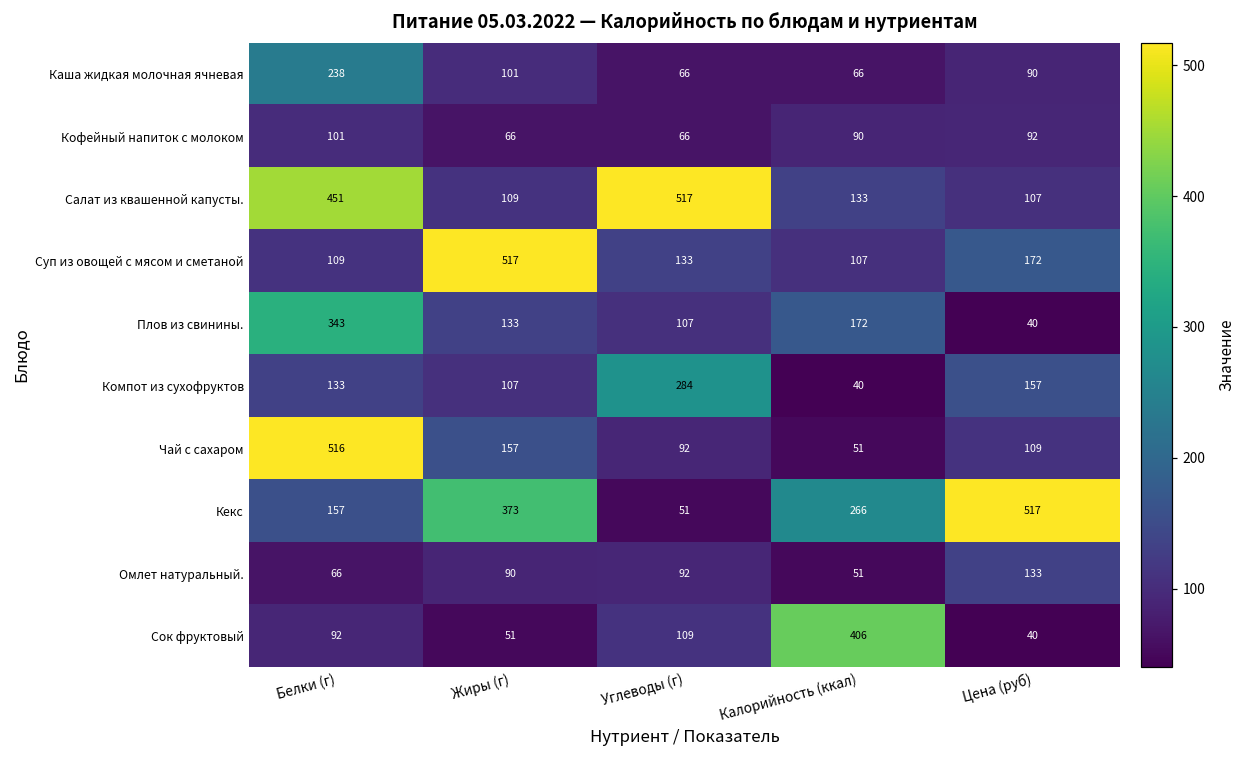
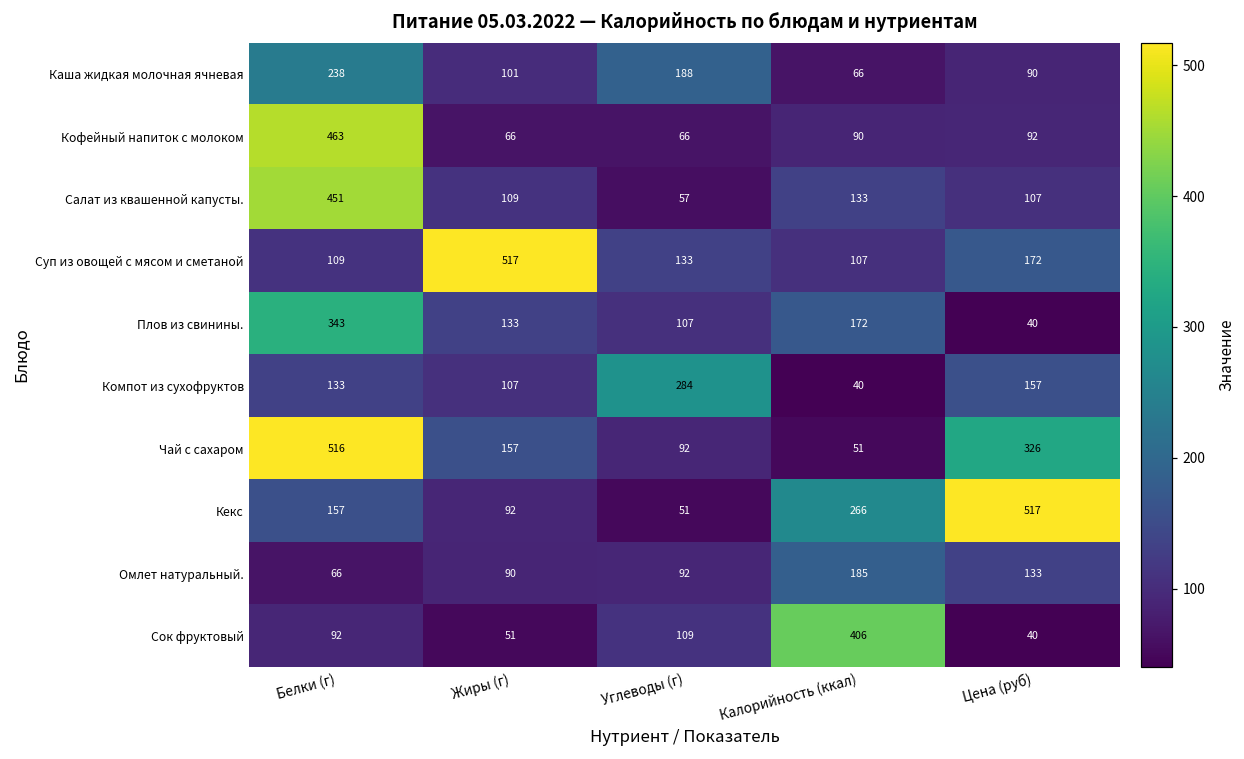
Каша жидкая молочная ячневая, Углеводы (г): 66 -> 188
Кофейный напиток с молоком, Белки (г): 101 -> 463
Салат из квашенной капусты., Углеводы (г): 517 -> 57
Чай с сахаром, Цена (руб): 109 -> 326
Кекс, Жиры (г): 373 -> 92
Омлет натуральный., Калорийность (ккал): 51 -> 185
